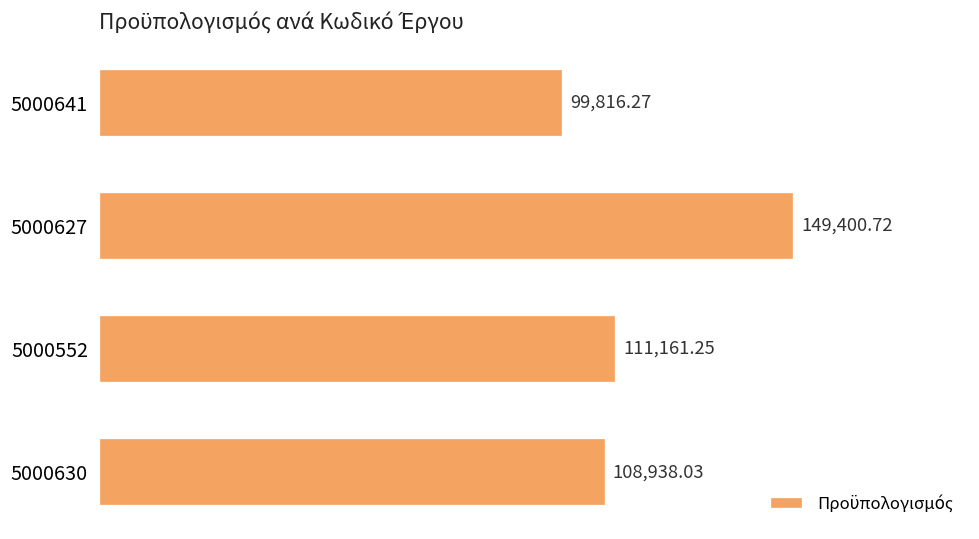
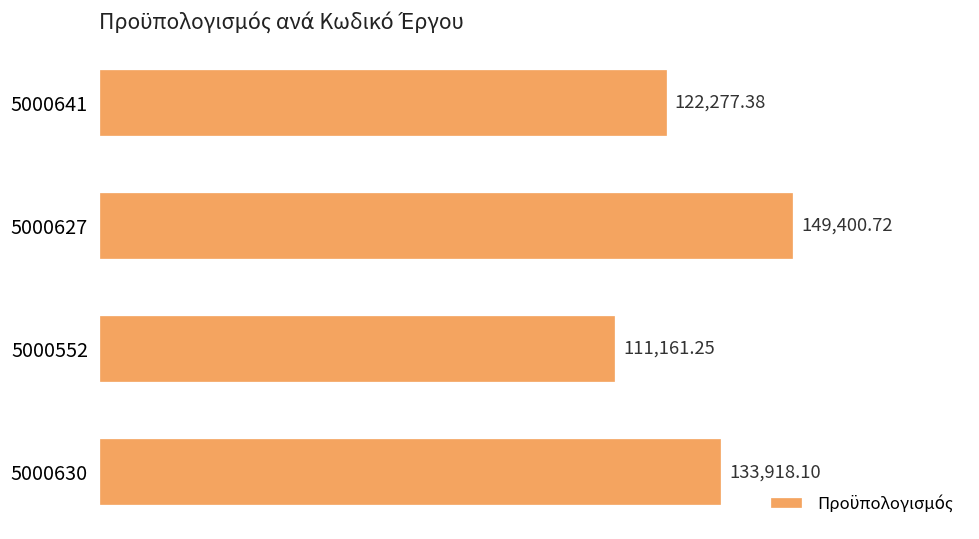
5000641: 99,816.27 -> 122,277.38
5000630: 108,938.03 -> 133,918.10
